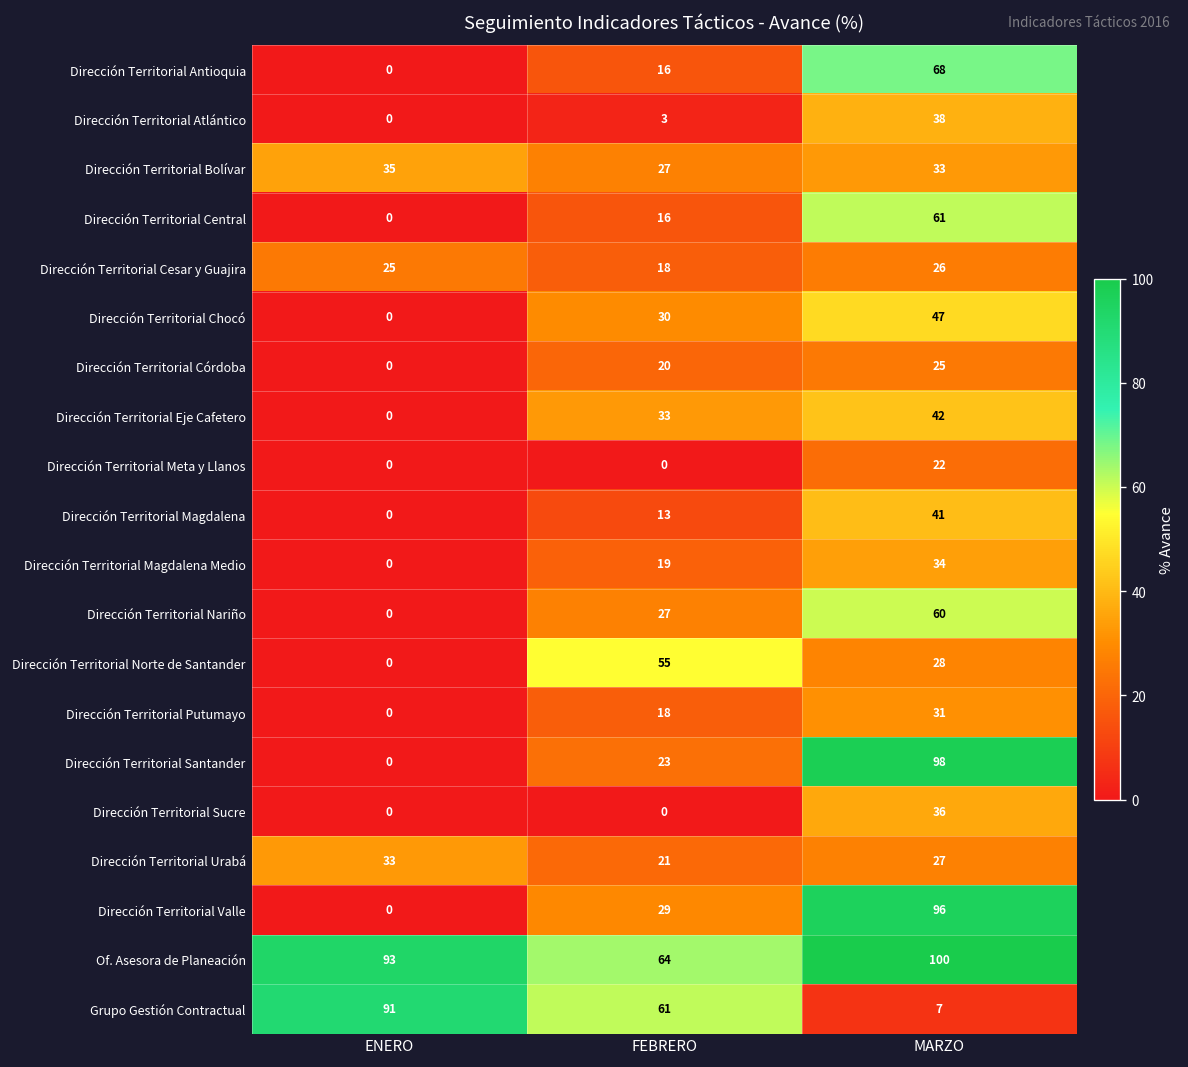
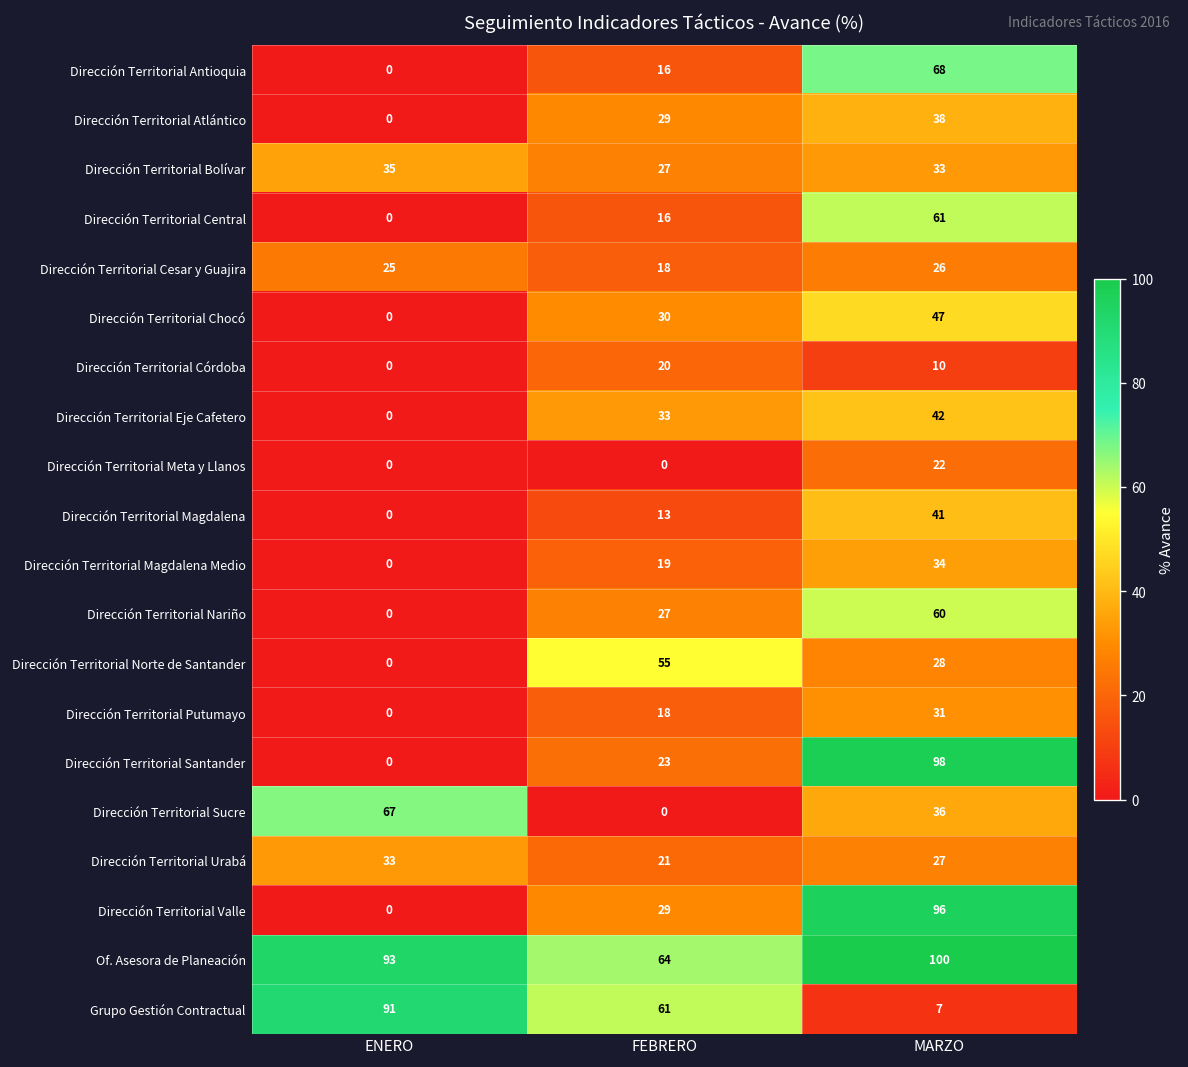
Dirección Territorial Atlántico, FEBRERO: 3 -> 29
Dirección Territorial Córdoba, MARZO: 25 -> 10
Dirección Territorial Sucre, ENERO: 0 -> 67
